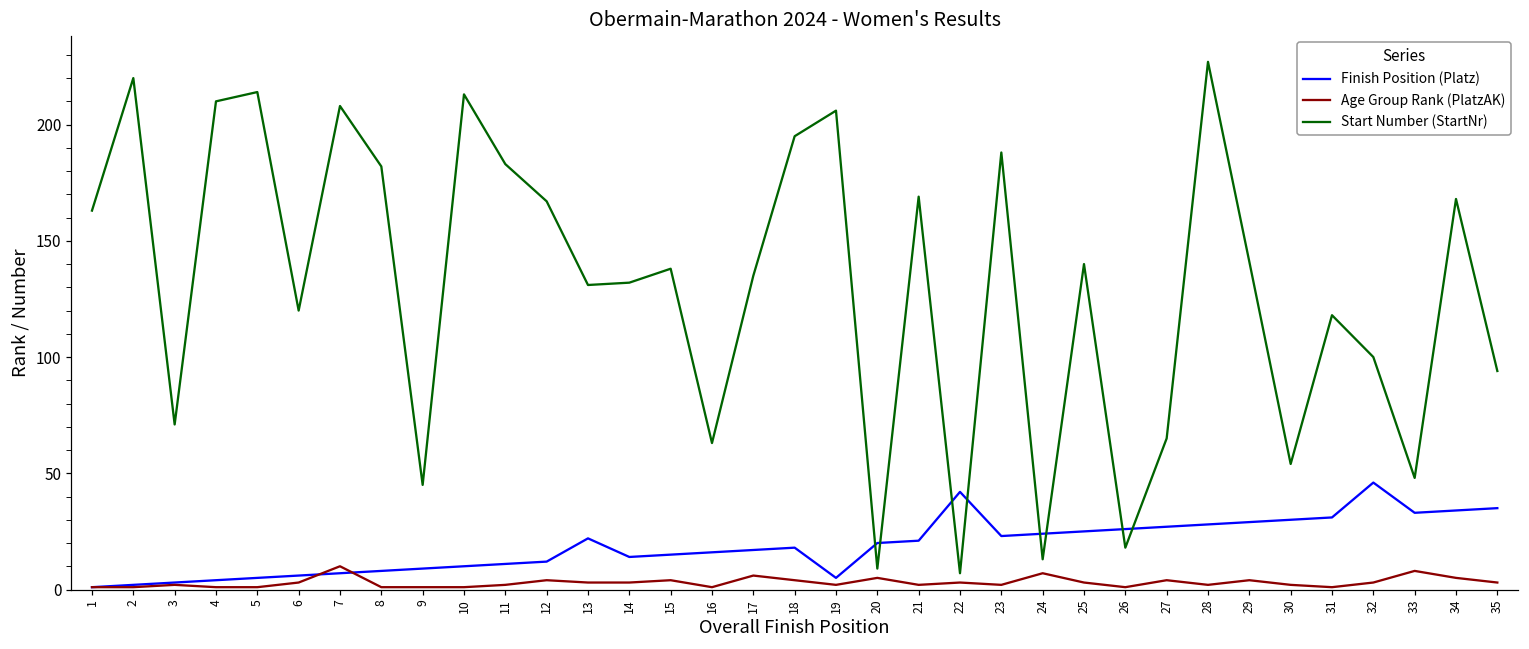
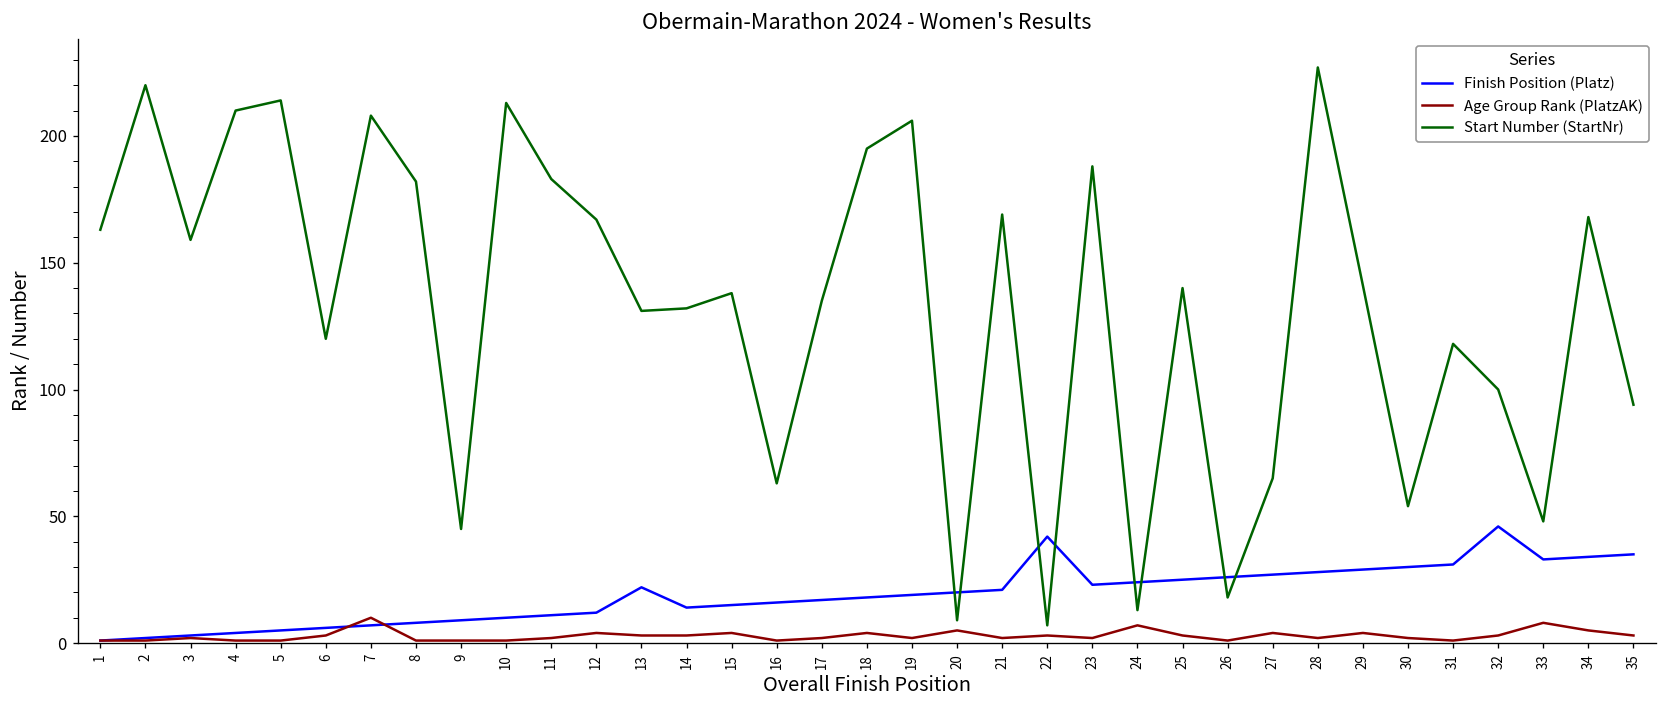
Start Number (StartNr), 3: 71 -> 159
Age Group Rank (PlatzAK), 17: 6 -> 2
Finish Position (Platz), 19: 5 -> 19
